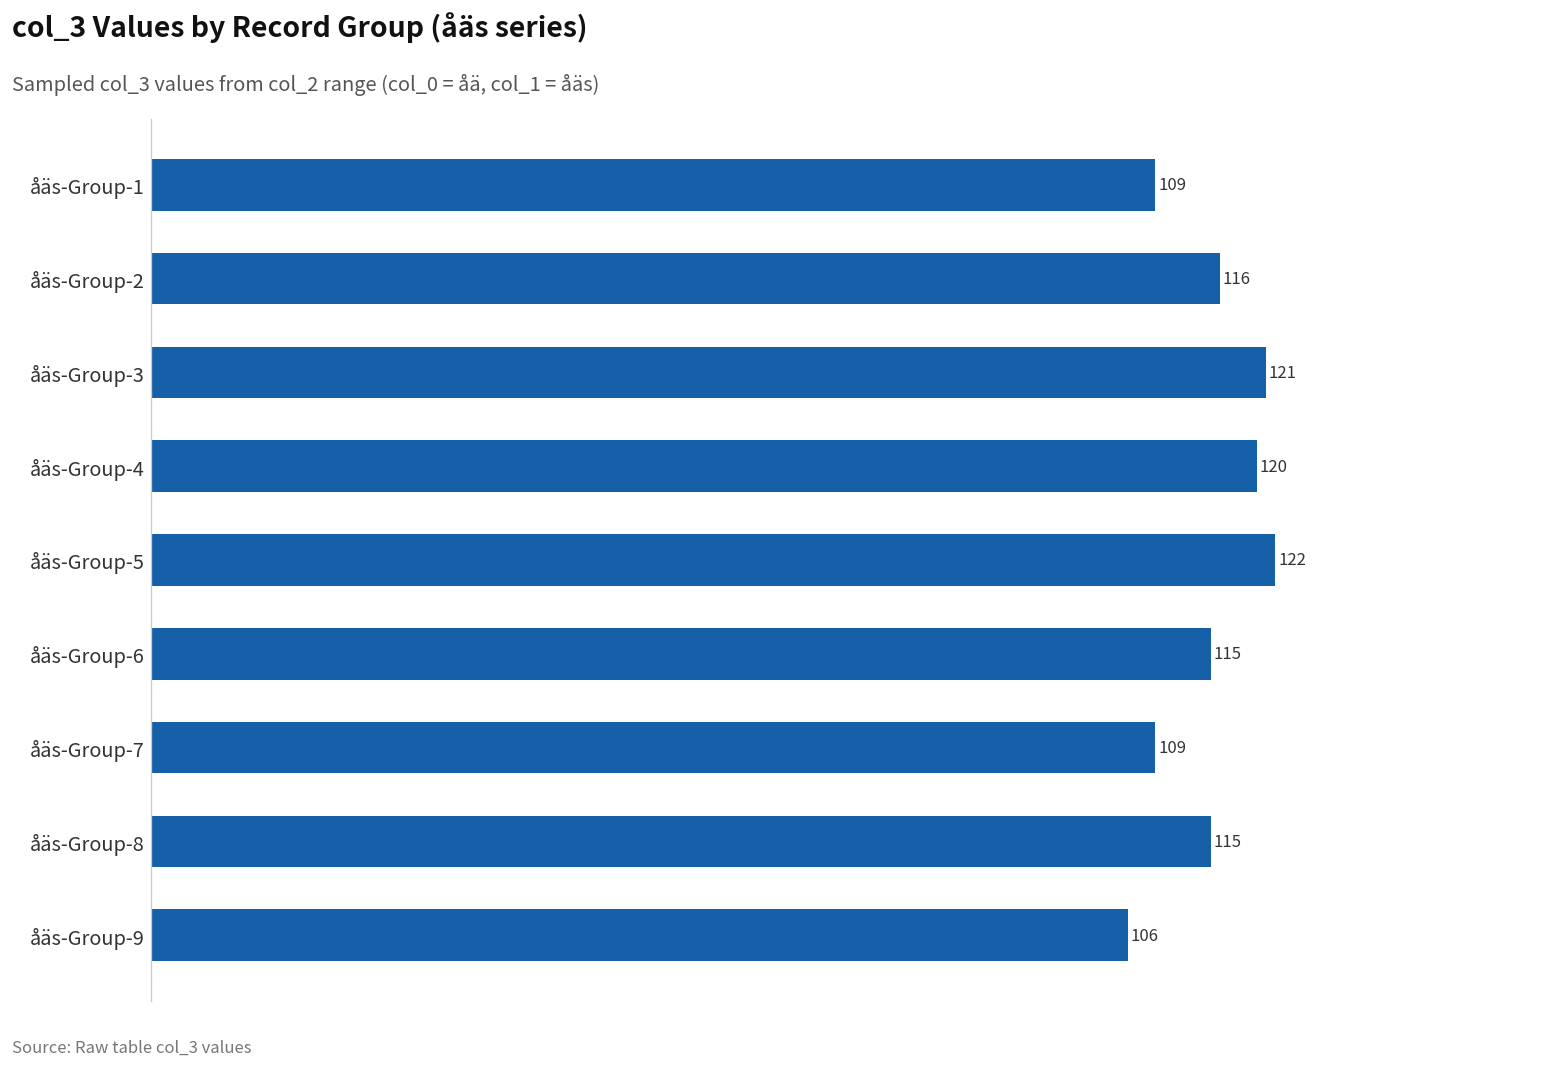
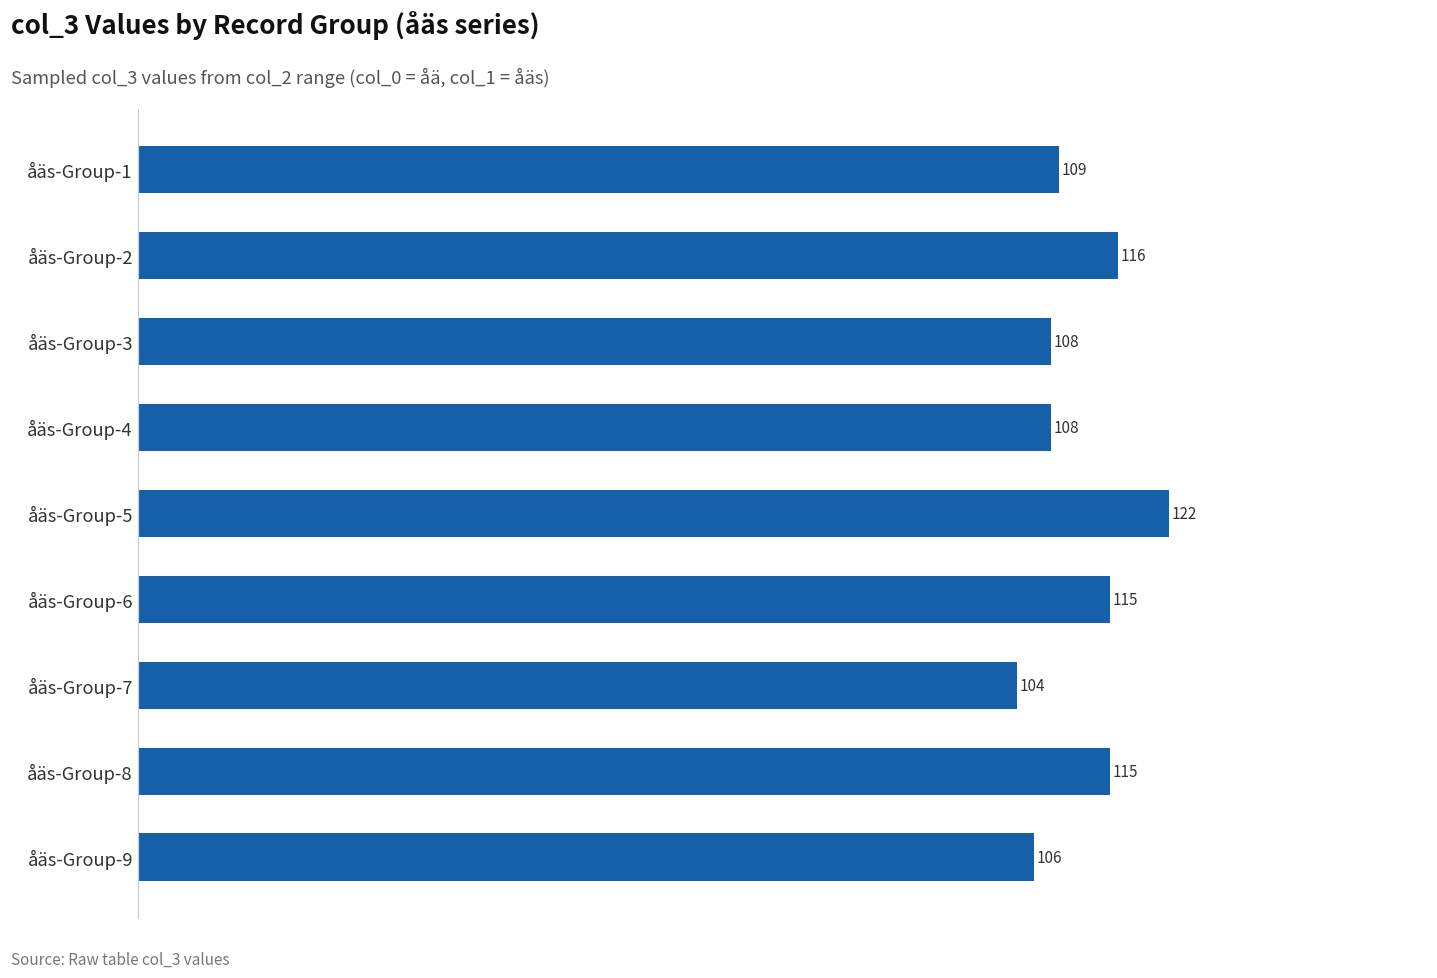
åäs-Group-3: 121 -> 108
åäs-Group-4: 120 -> 108
åäs-Group-7: 109 -> 104
